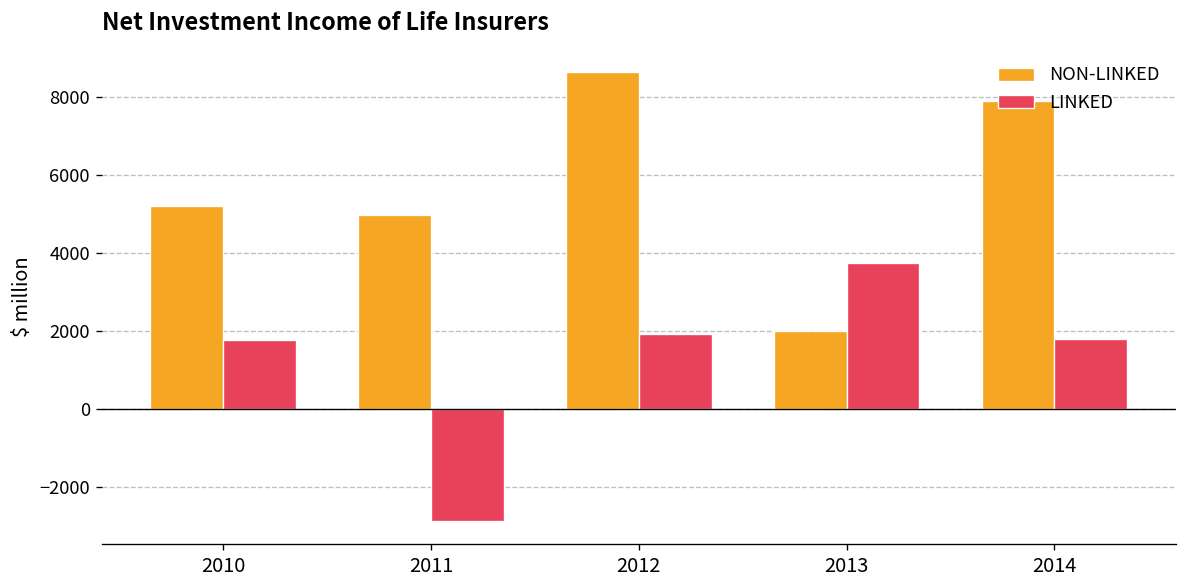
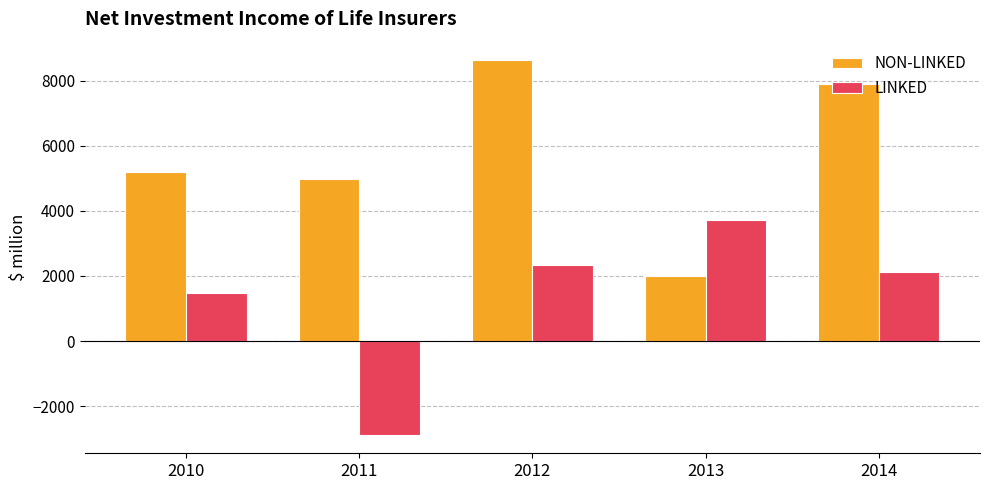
LINKED, 2010: 1800 -> 1500
LINKED, 2012: 1900 -> 2300
LINKED, 2014: 1800 -> 2100
